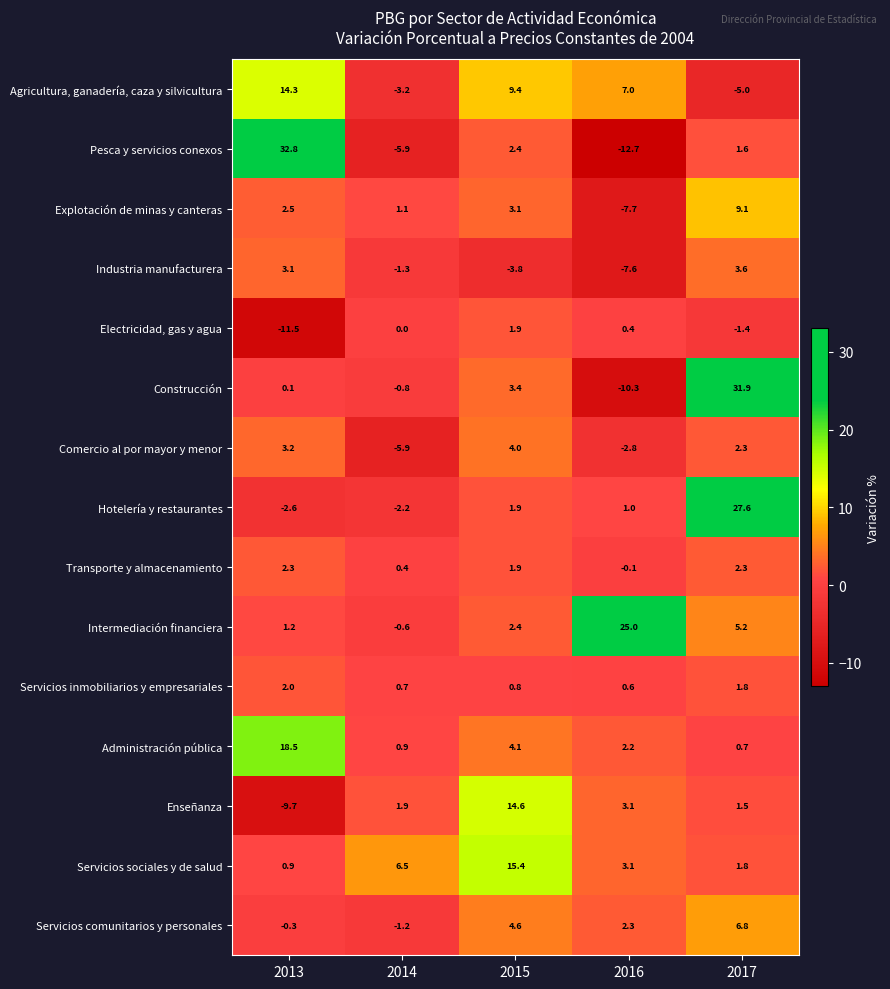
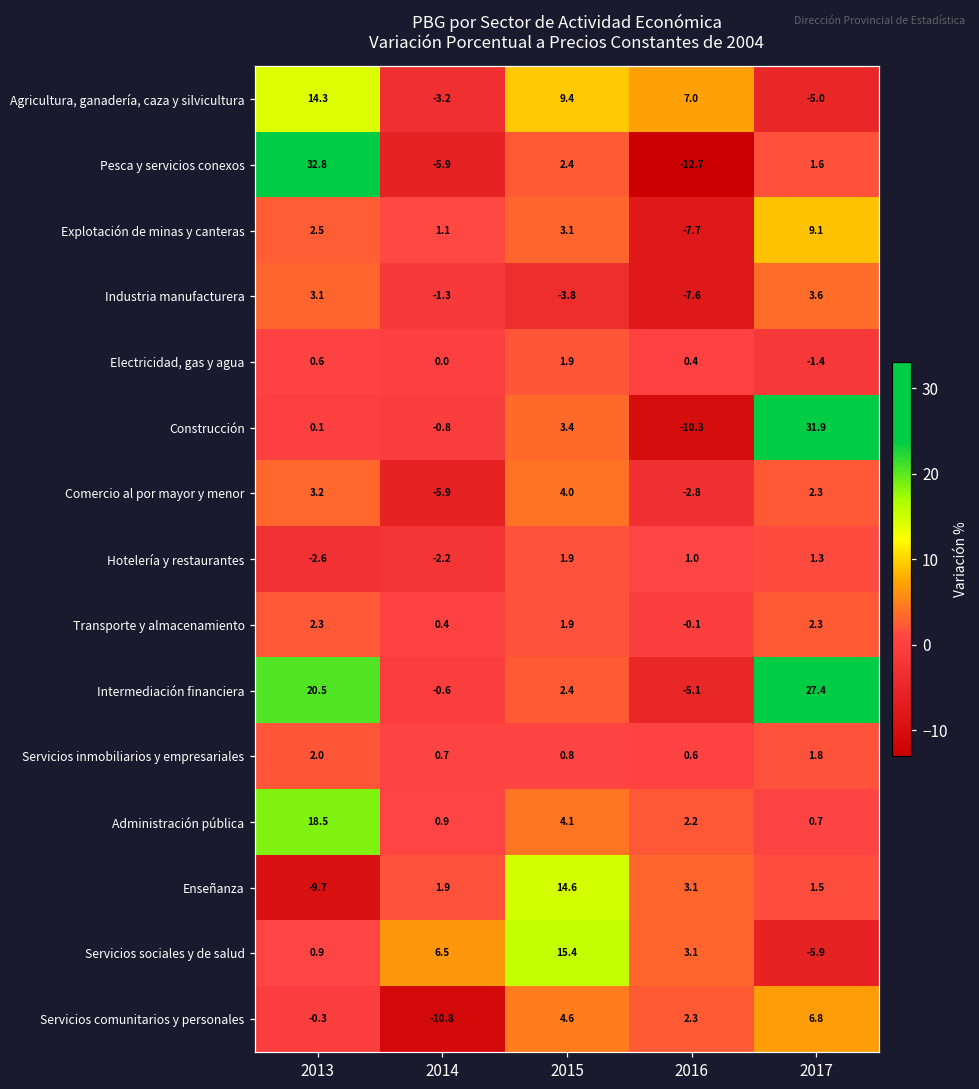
Electricidad, gas y agua, 2013: -11.5 -> 0.6
Hotelería y restaurantes, 2017: 27.6 -> 1.3
Intermediación financiera, 2013: 1.2 -> 20.5
Intermediación financiera, 2016: 25.0 -> -5.1
Intermediación financiera, 2017: 5.2 -> 27.4
Servicios sociales y de salud, 2017: 1.8 -> -5.9
Servicios comunitarios y personales, 2014: -1.2 -> -10.8
